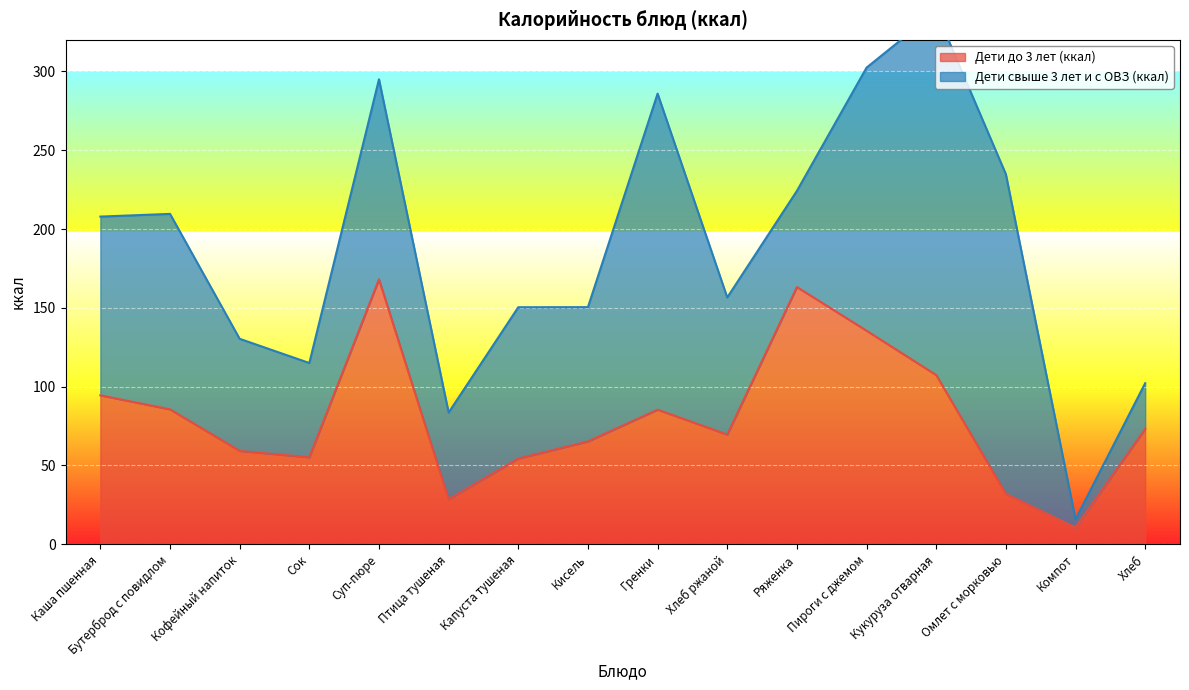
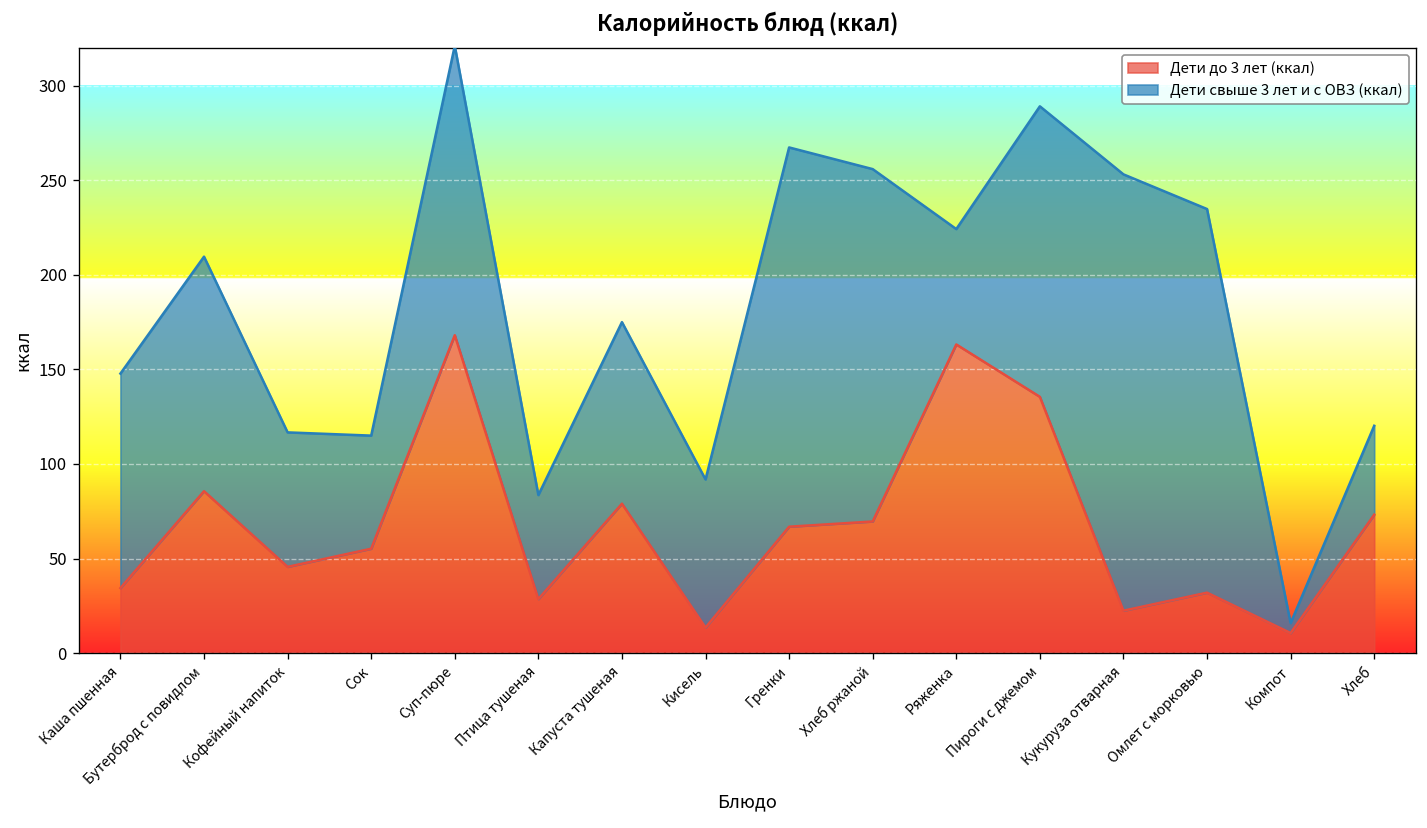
Дети до 3 лет (ккал), Каша пшенная: 95 -> 34
Дети до 3 лет (ккал), Кофейный напиток: 59 -> 46
Дети свыше 3 лет и с ОВЗ (ккал), Суп-пюре: 127 -> 153
Дети до 3 лет (ккал), Капуста тушеная: 54 -> 79
Дети до 3 лет (ккал), Кисель: 65 -> 14
Дети свыше 3 лет и с ОВЗ (ккал), Кисель: 85 -> 78
Дети до 3 лет (ккал), Гренки: 85 -> 67
Дети свыше 3 лет и с ОВЗ (ккал), Хлеб ржаной: 87 -> 186
Дети свыше 3 лет и с ОВЗ (ккал), Пироги с джемом: 167 -> 154
Дети до 3 лет (ккал), Кукуруза отварная: 107 -> 22
Дети свыше 3 лет и с ОВЗ (ккал), Хлеб: 29 -> 47
